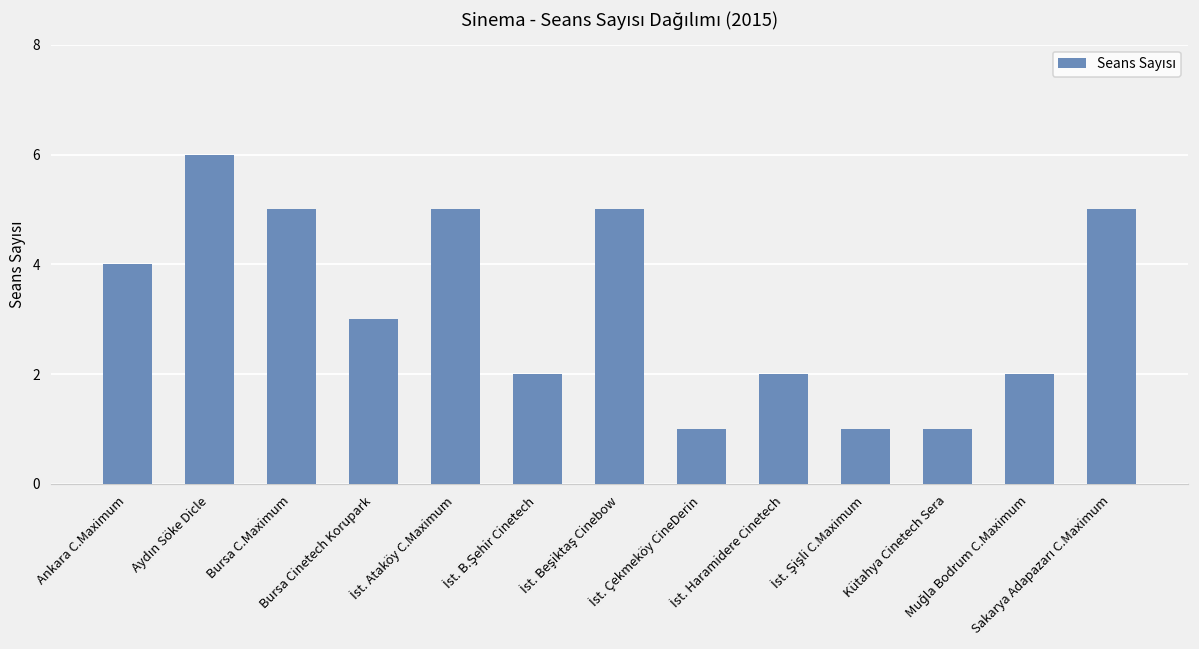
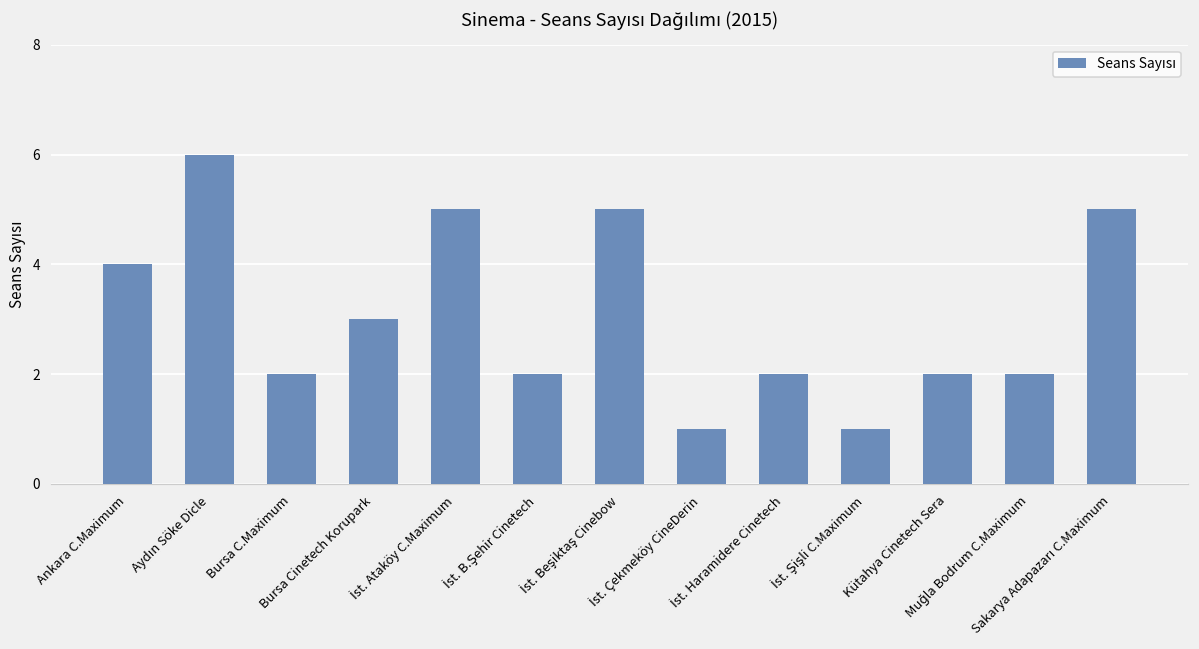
Bursa C.Maximum: 5 -> 2
Kütahya Cinetech Sera: 1 -> 2
